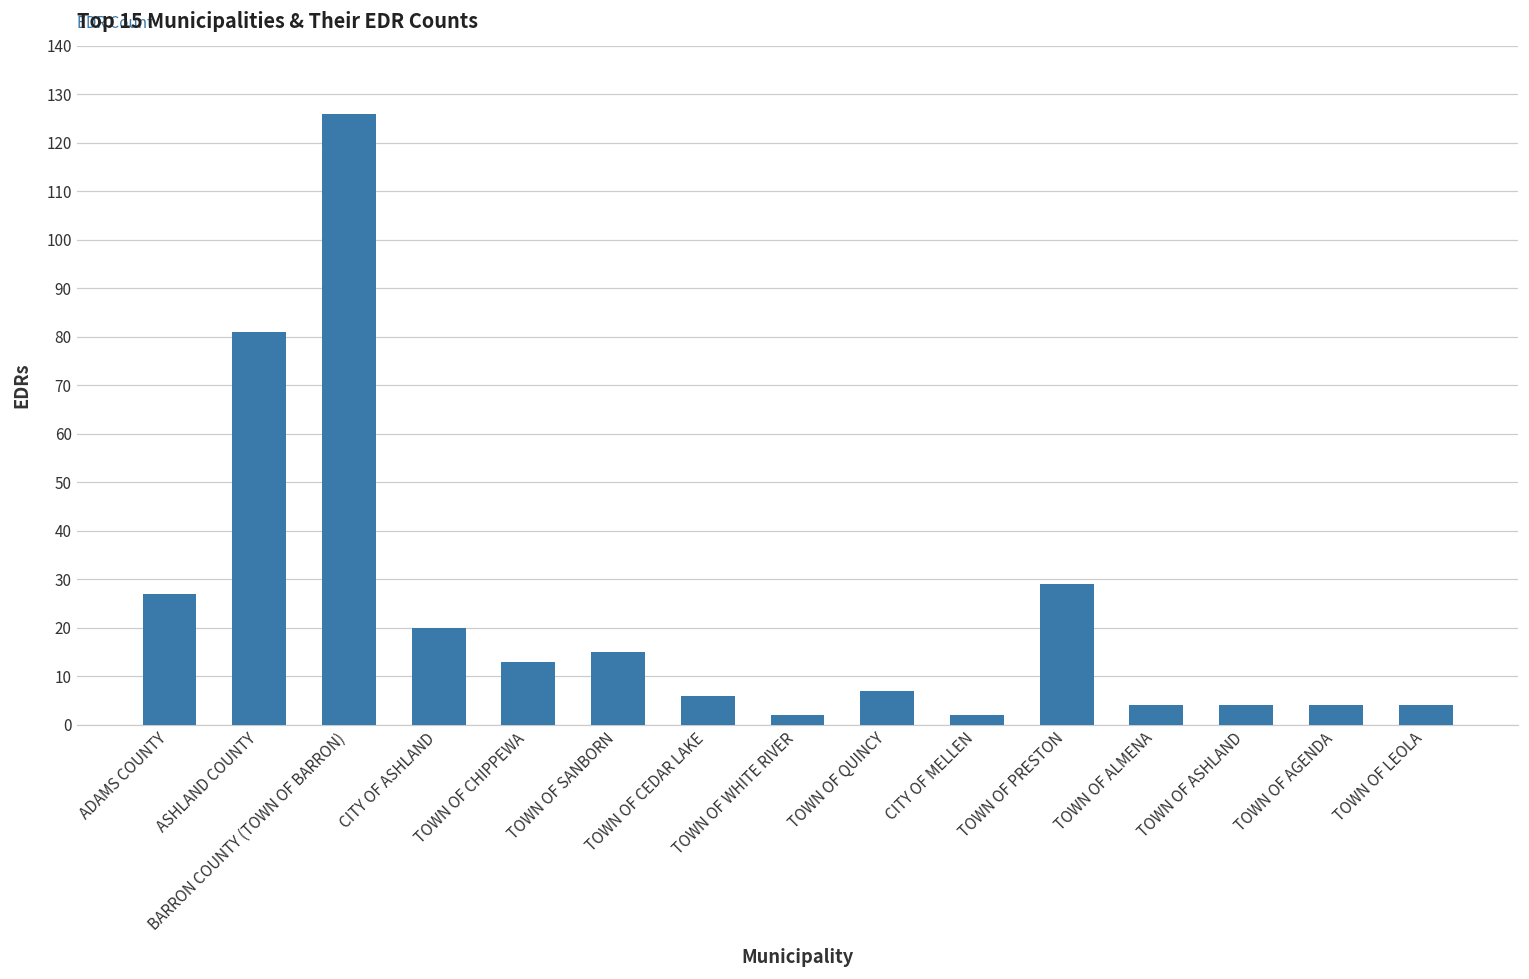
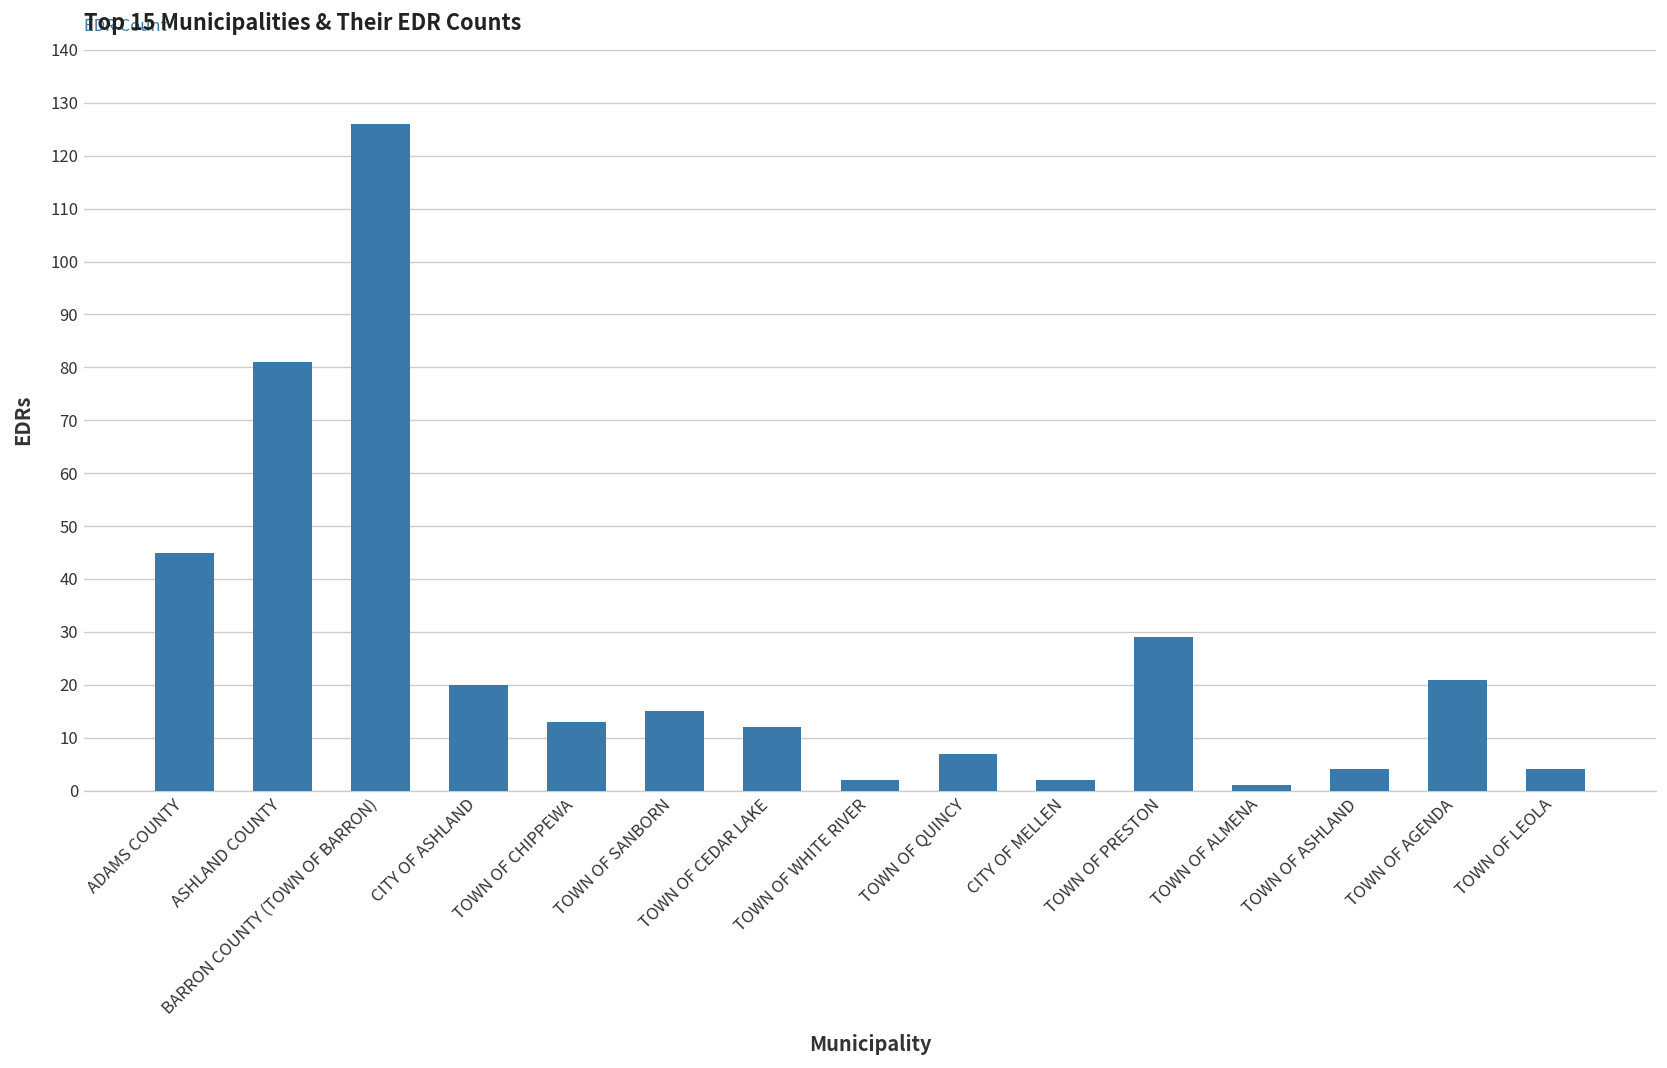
ADAMS COUNTY: 27 -> 45
TOWN OF CEDAR LAKE: 6 -> 12
TOWN OF ALMENA: 4 -> 1
TOWN OF AGENDA: 4 -> 21
